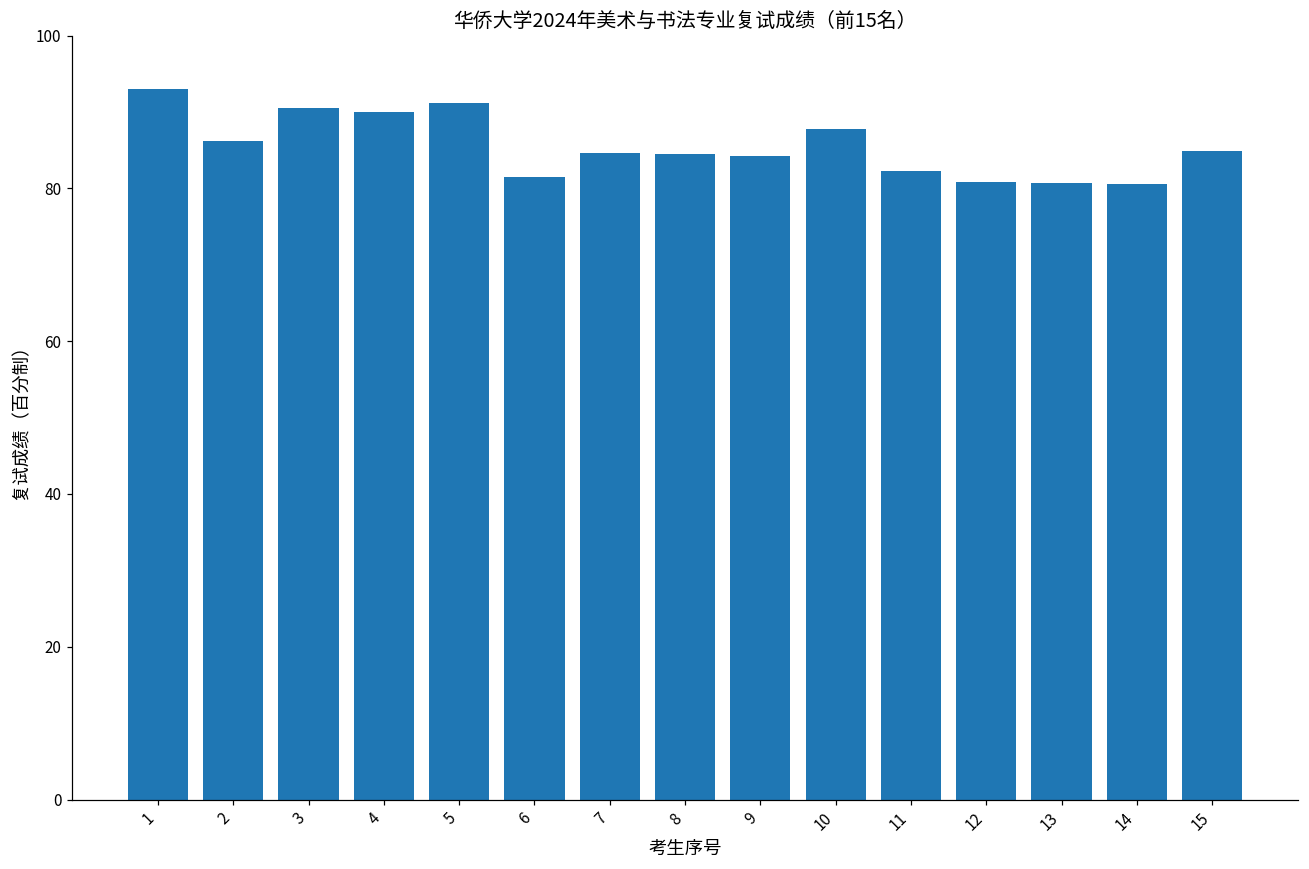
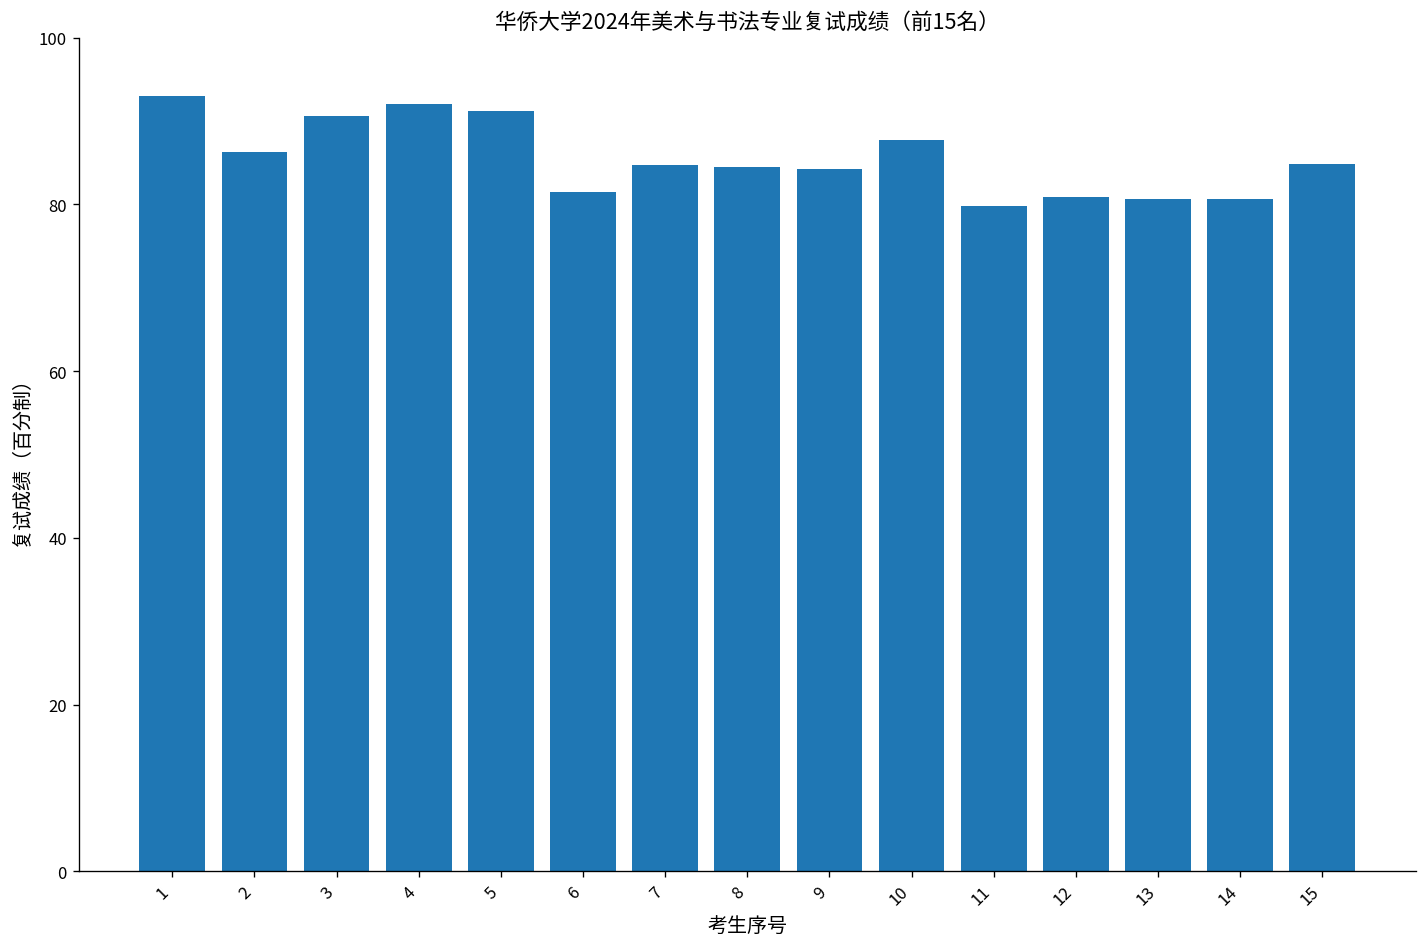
4: 90 -> 92
11: 82 -> 80
